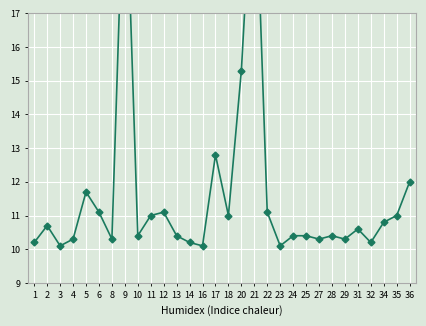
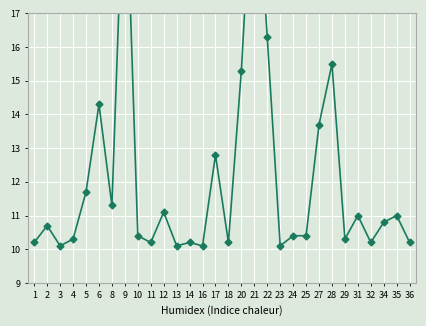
6: 11.1 -> 14.3
8: 10.3 -> 11.3
11: 11.0 -> 10.2
13: 10.4 -> 10.1
18: 11.0 -> 10.2
22: 11.1 -> 16.3
27: 10.3 -> 13.7
28: 10.4 -> 15.5
31: 10.6 -> 11.0
36: 12.0 -> 10.2
